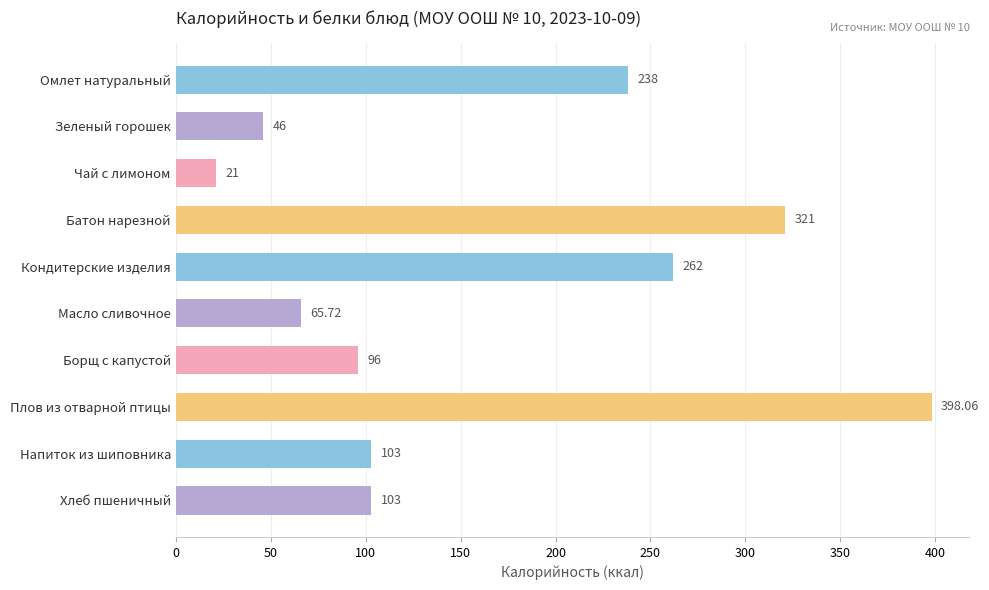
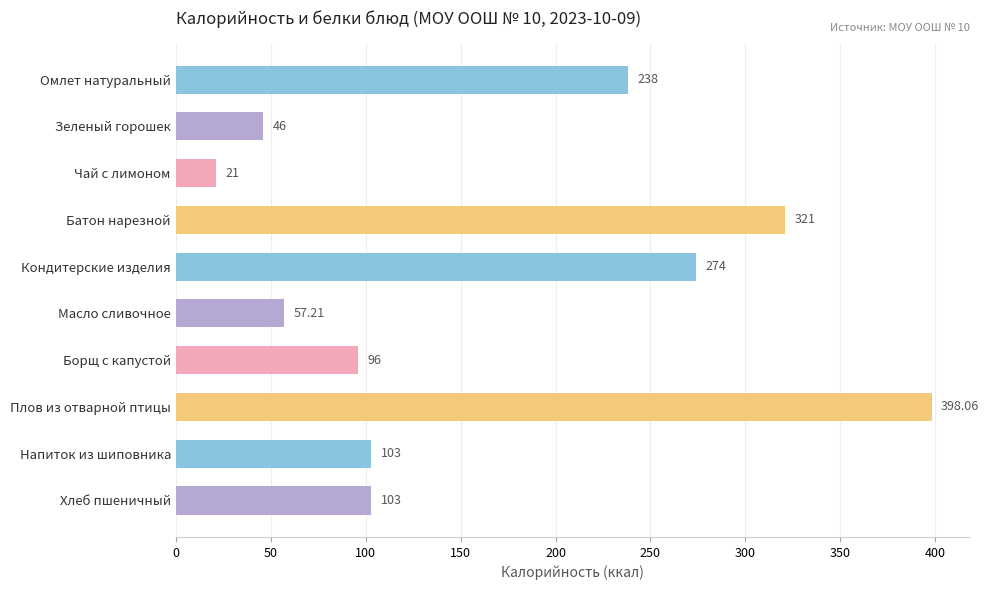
Кондитерские изделия: 262 -> 274
Масло сливочное: 65.72 -> 57.21
